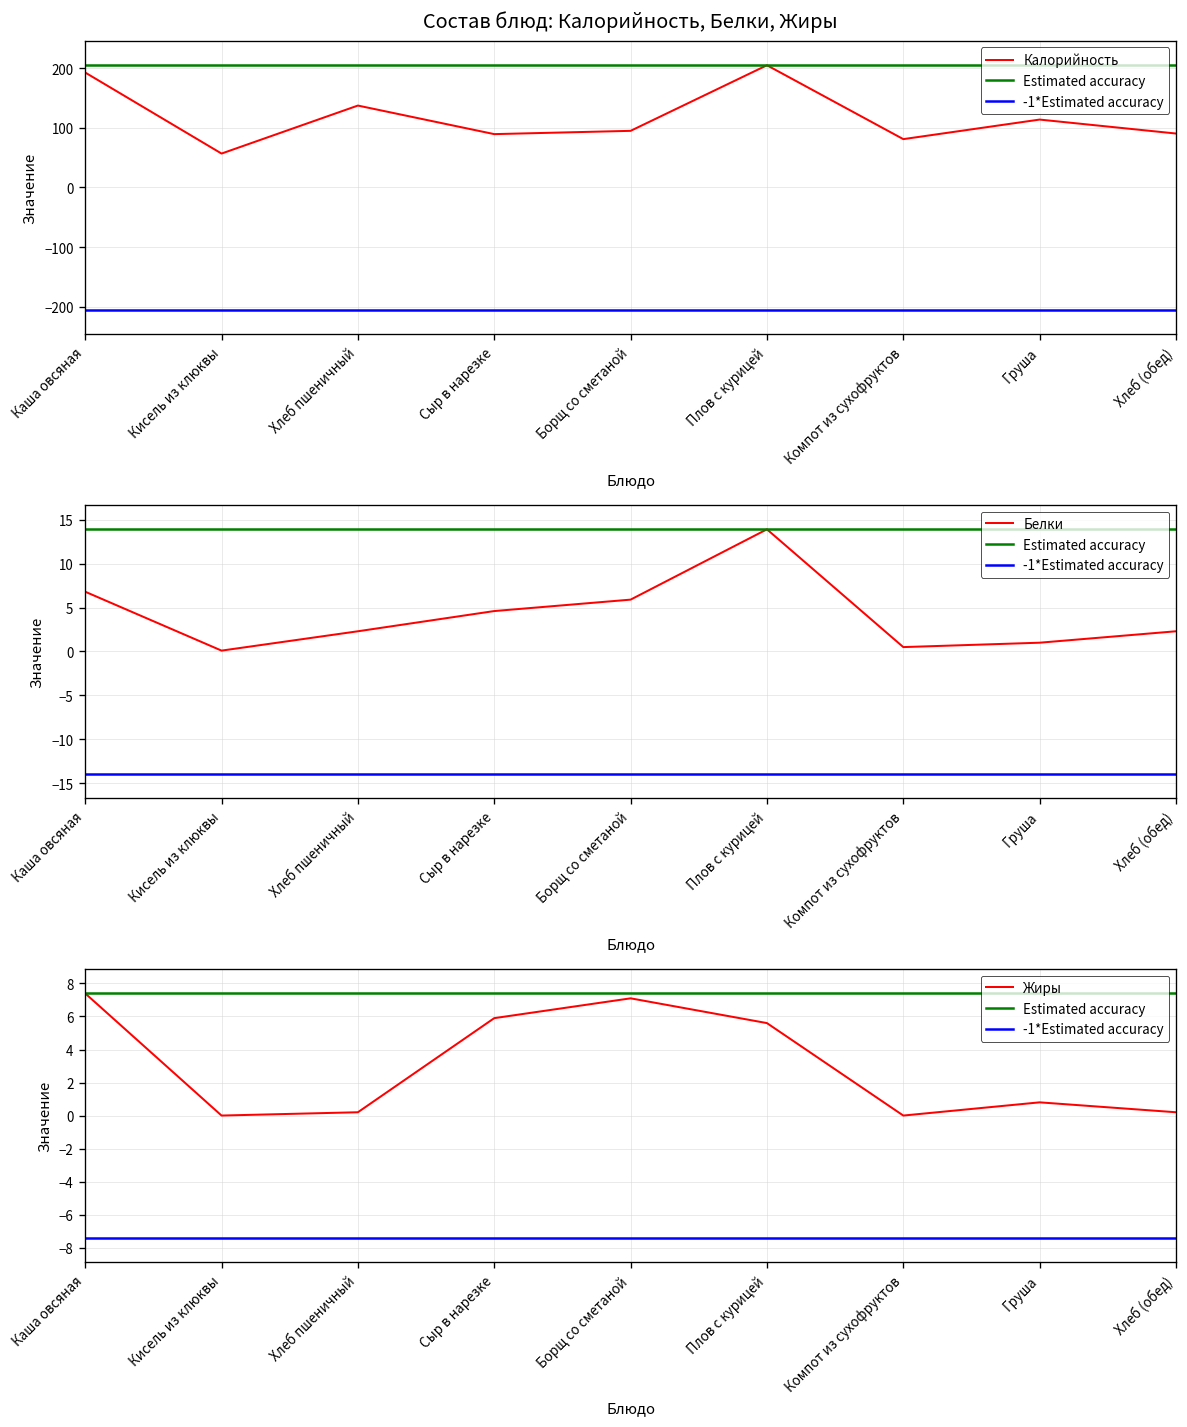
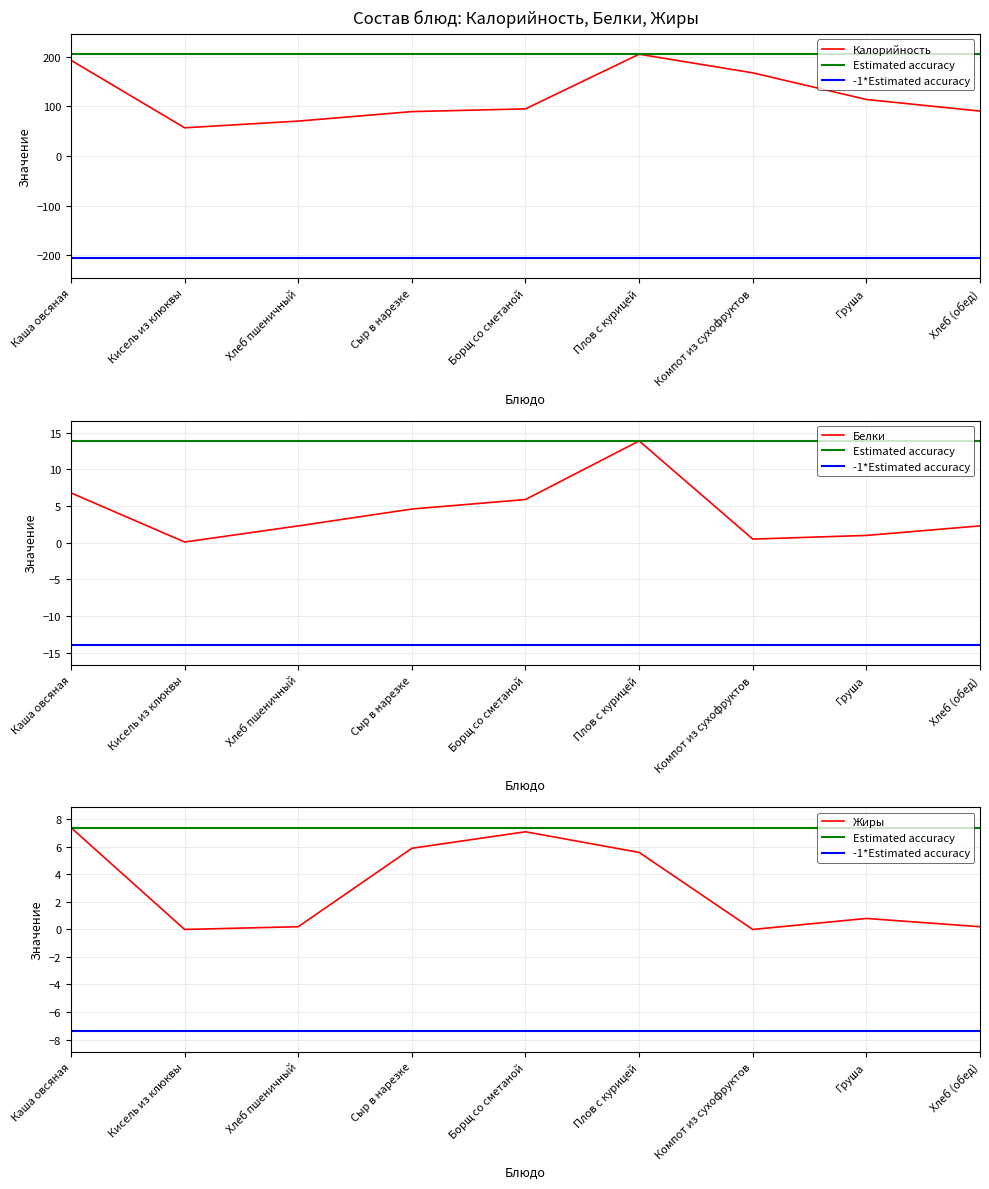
Состав блюд: Калорийность, Белки, Жиры, Хлеб пшеничный: 140 -> 70
Состав блюд: Калорийность, Белки, Жиры, Компот из сухофруктов: 80 -> 170
